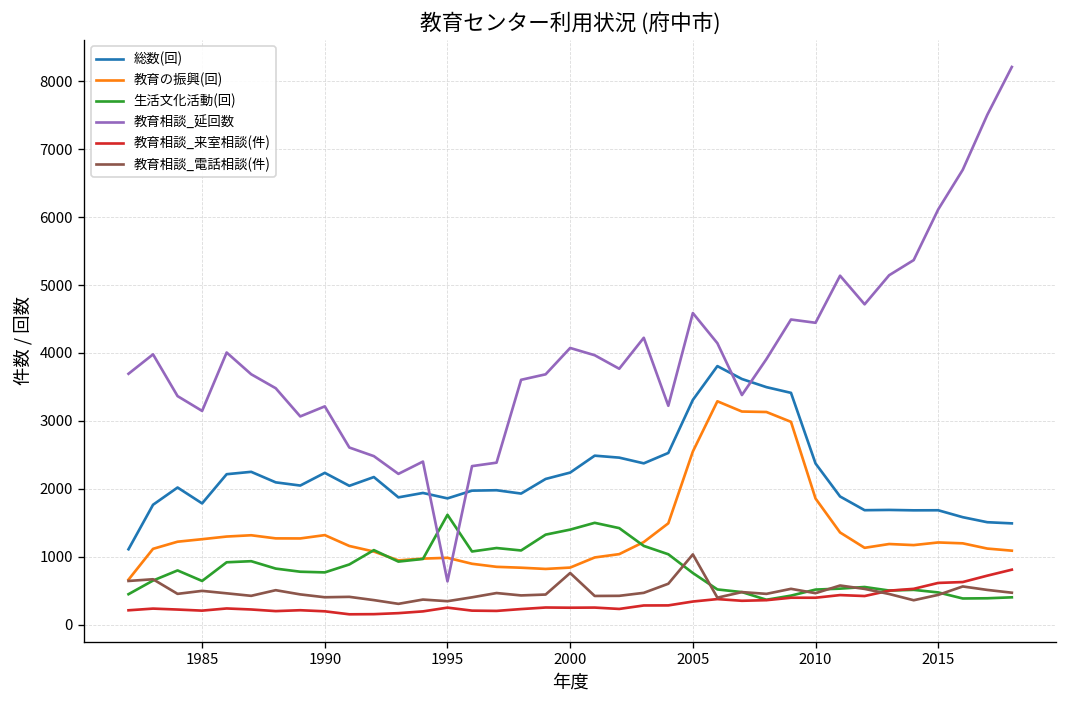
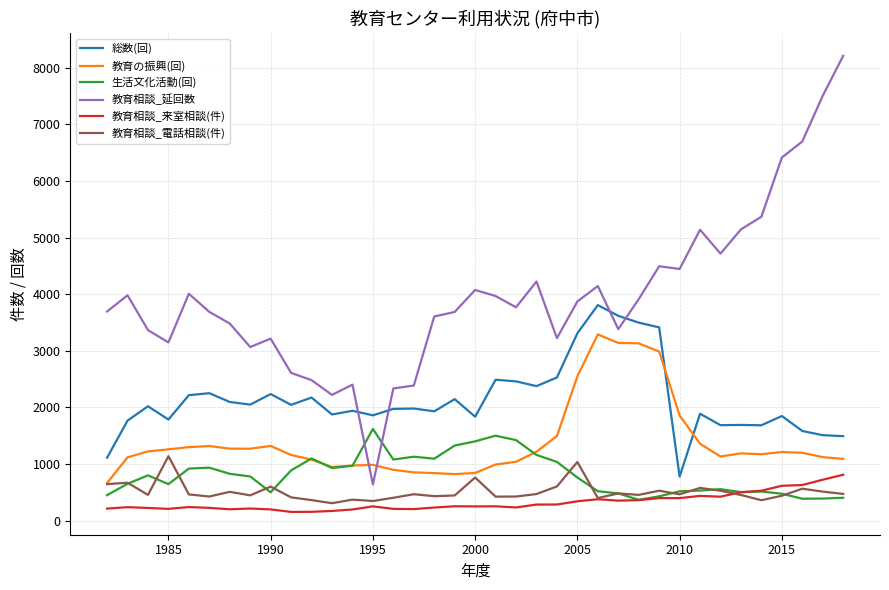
教育相談_電話相談(件), 1985: 500 -> 1100
生活文化活動(回), 1990: 800 -> 500
教育相談_電話相談(件), 1990: 400 -> 600
総数(回), 2000: 2200 -> 1800
教育相談_延回数, 2005: 4600 -> 3900
総数(回), 2010: 2400 -> 800
総数(回), 2015: 1700 -> 1800
教育相談_延回数, 2015: 6100 -> 6400
